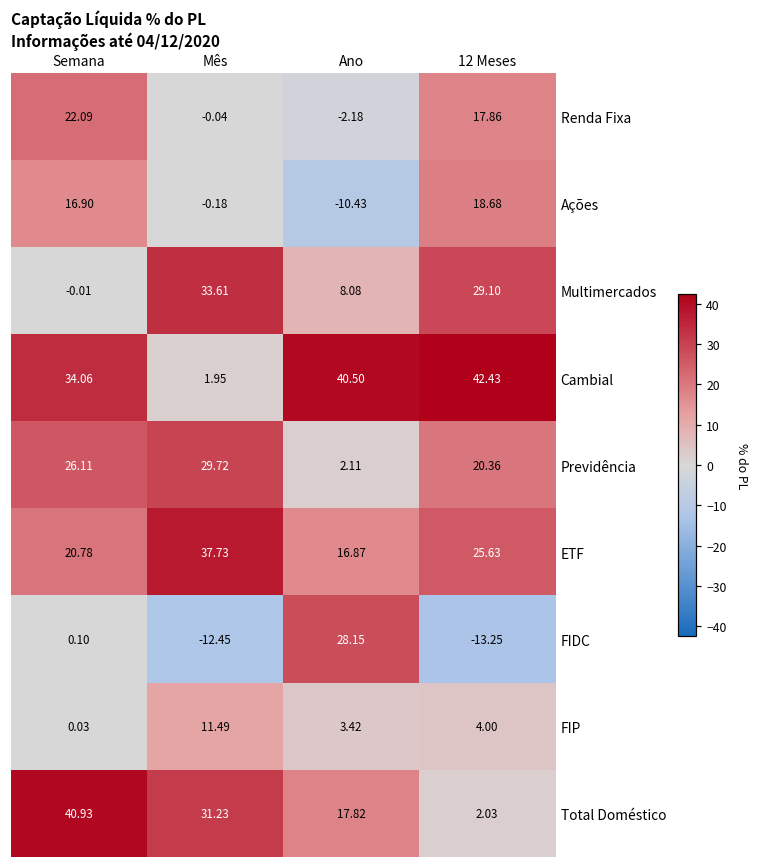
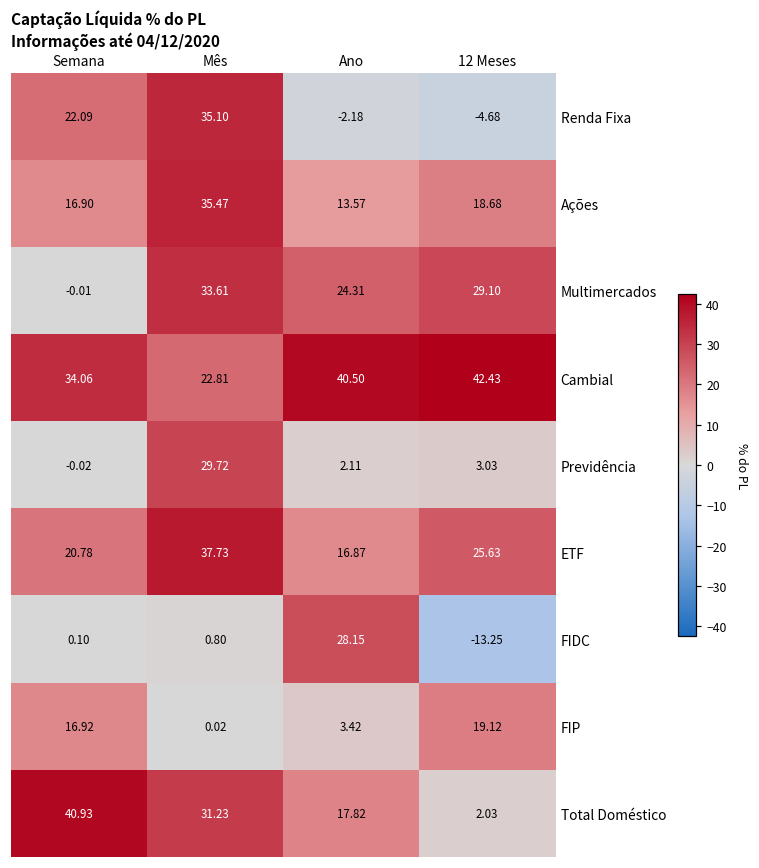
Renda Fixa, Mês: -0.04 -> 35.10
Renda Fixa, 12 Meses: 17.86 -> -4.68
Ações, Mês: -0.18 -> 35.47
Ações, Ano: -10.43 -> 13.57
Multimercados, Ano: 8.08 -> 24.31
Cambial, Mês: 1.95 -> 22.81
Previdência, Semana: 26.11 -> -0.02
Previdência, 12 Meses: 20.36 -> 3.03
FIDC, Mês: -12.45 -> 0.80
FIP, Semana: 0.03 -> 16.92
FIP, Mês: 11.49 -> 0.02
FIP, 12 Meses: 4.00 -> 19.12
